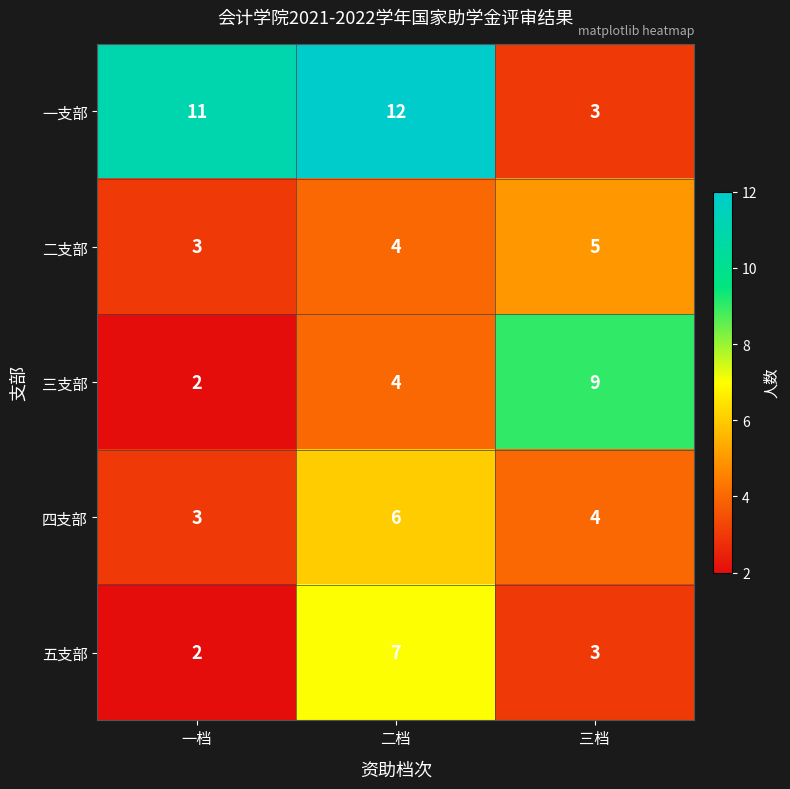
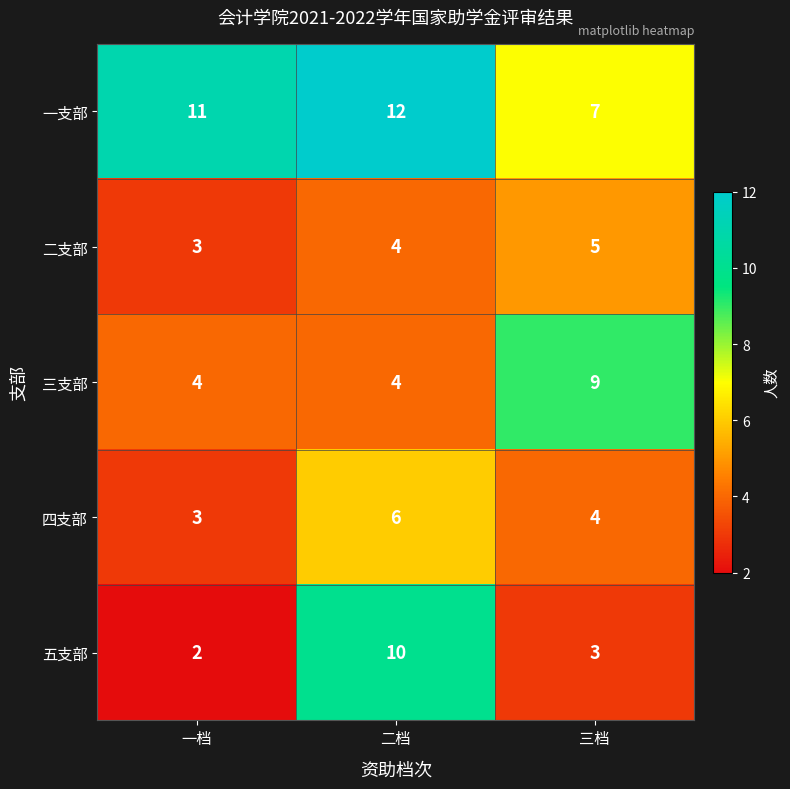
一支部, 三档: 3 -> 7
三支部, 一档: 2 -> 4
五支部, 二档: 7 -> 10
